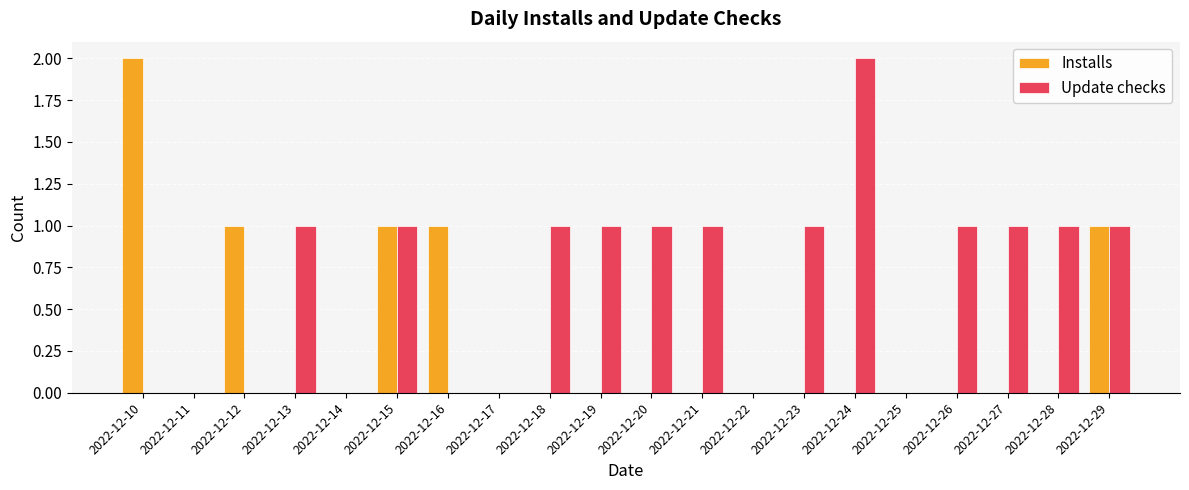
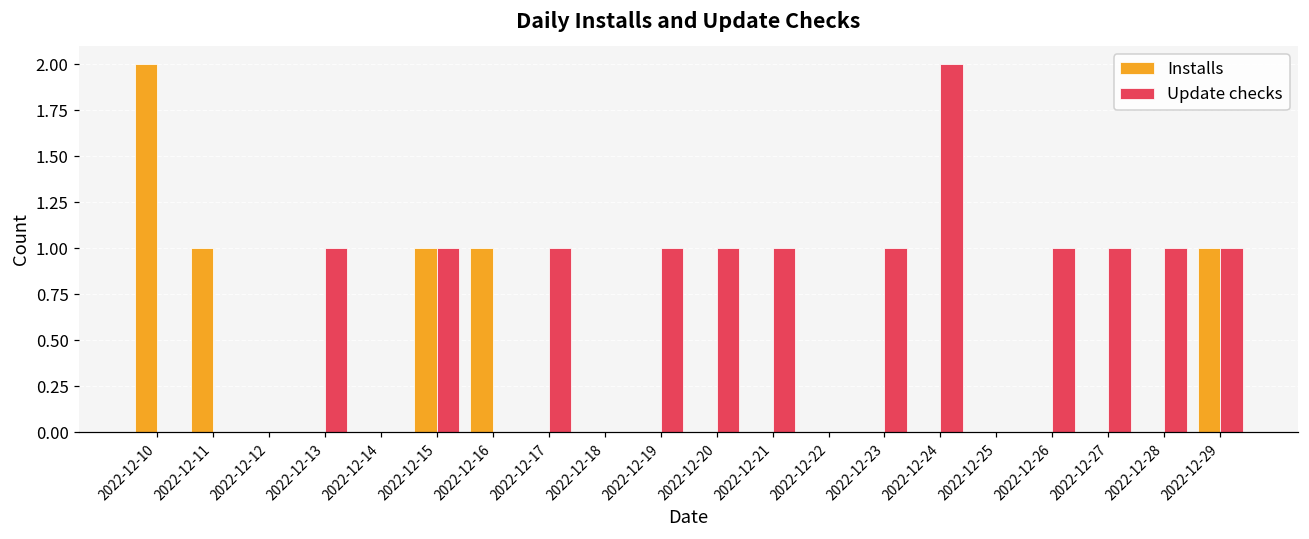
Installs, 2022-12-11: 0 -> 1
Installs, 2022-12-12: 1 -> 0
Update checks, 2022-12-17: 0 -> 1
Update checks, 2022-12-18: 1 -> 0
